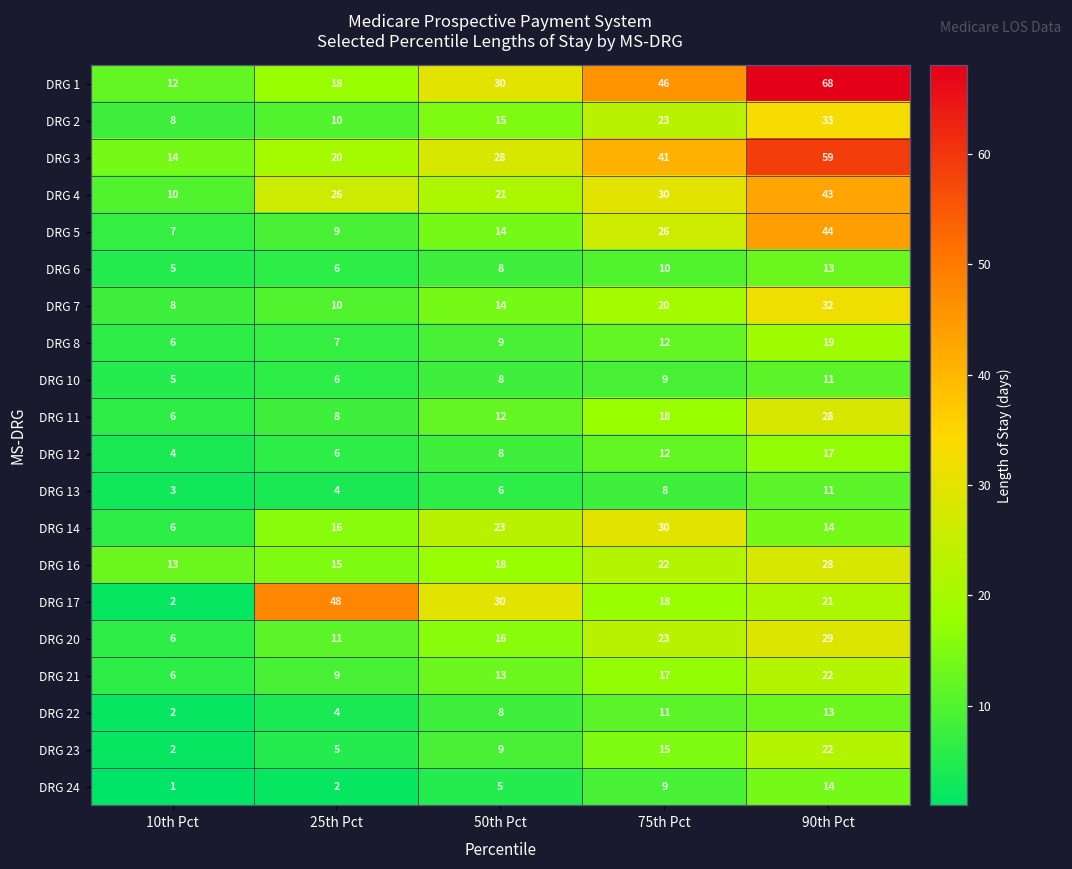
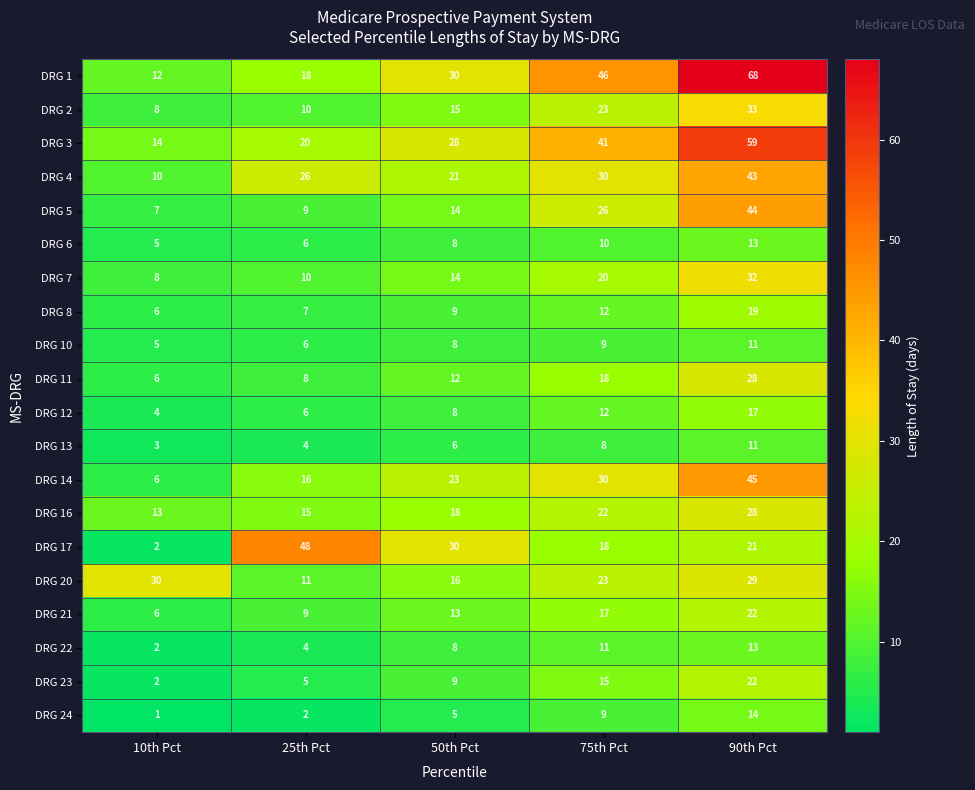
DRG 14, 90th Pct: 14 -> 45
DRG 20, 10th Pct: 6 -> 30
